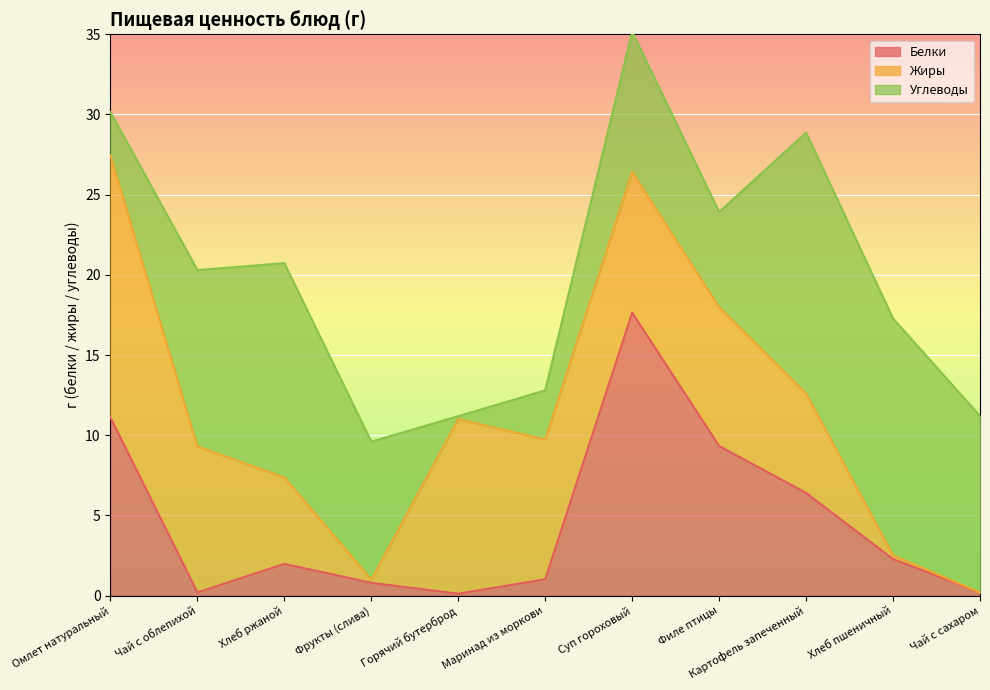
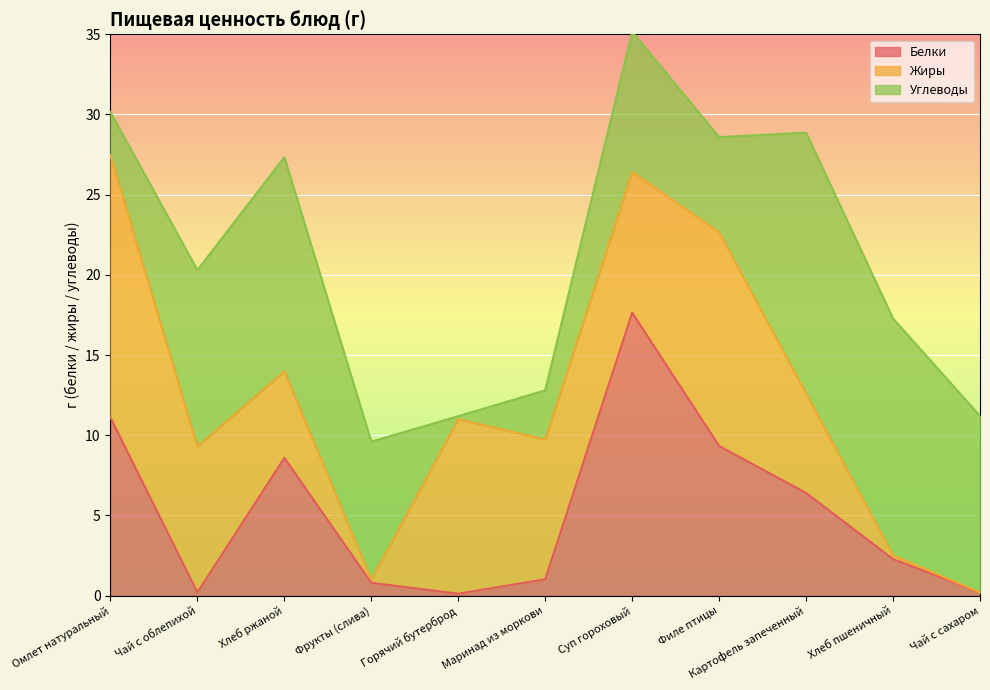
Белки, Хлеб ржаной: 2.0 -> 8.6
Жиры, Филе птицы: 8.7 -> 13.3
